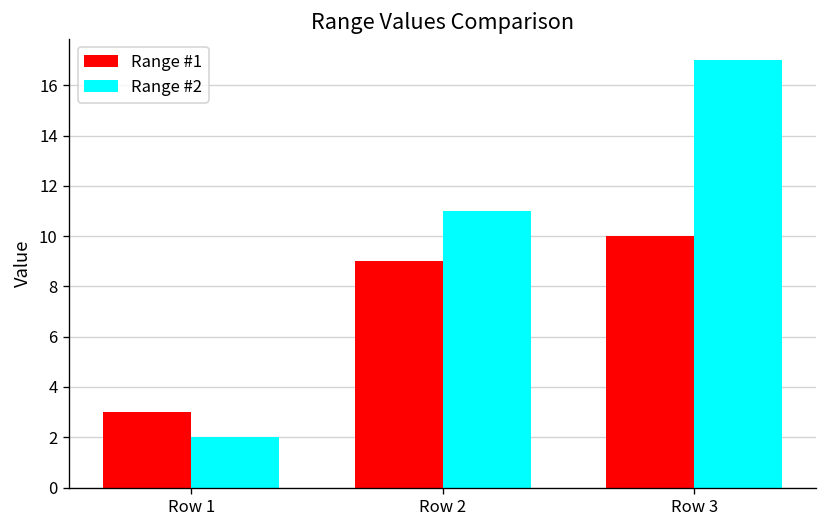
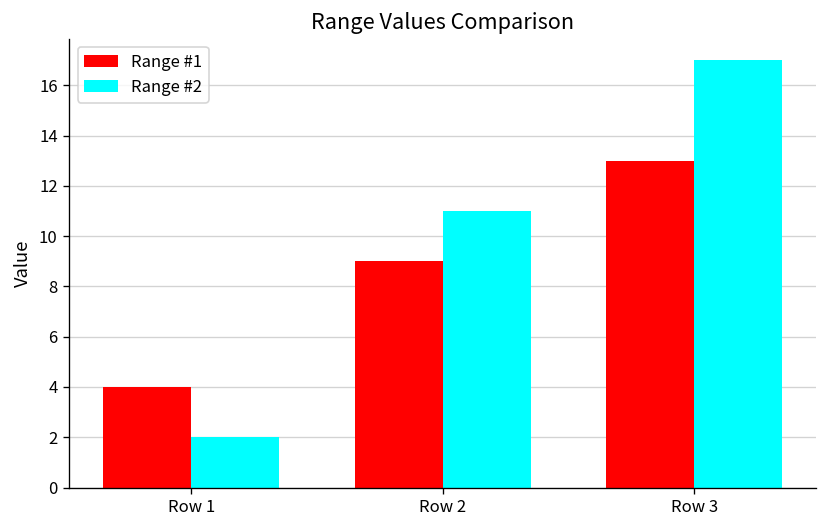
Range #1, Row 1: 3 -> 4
Range #1, Row 3: 10 -> 13
